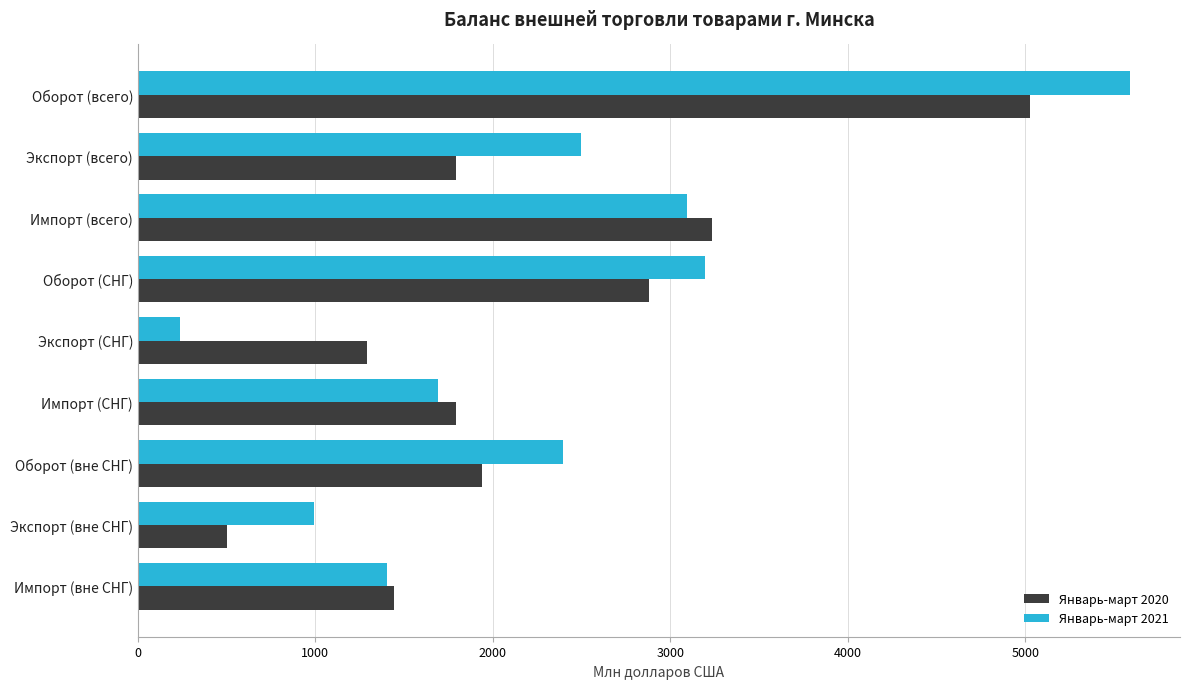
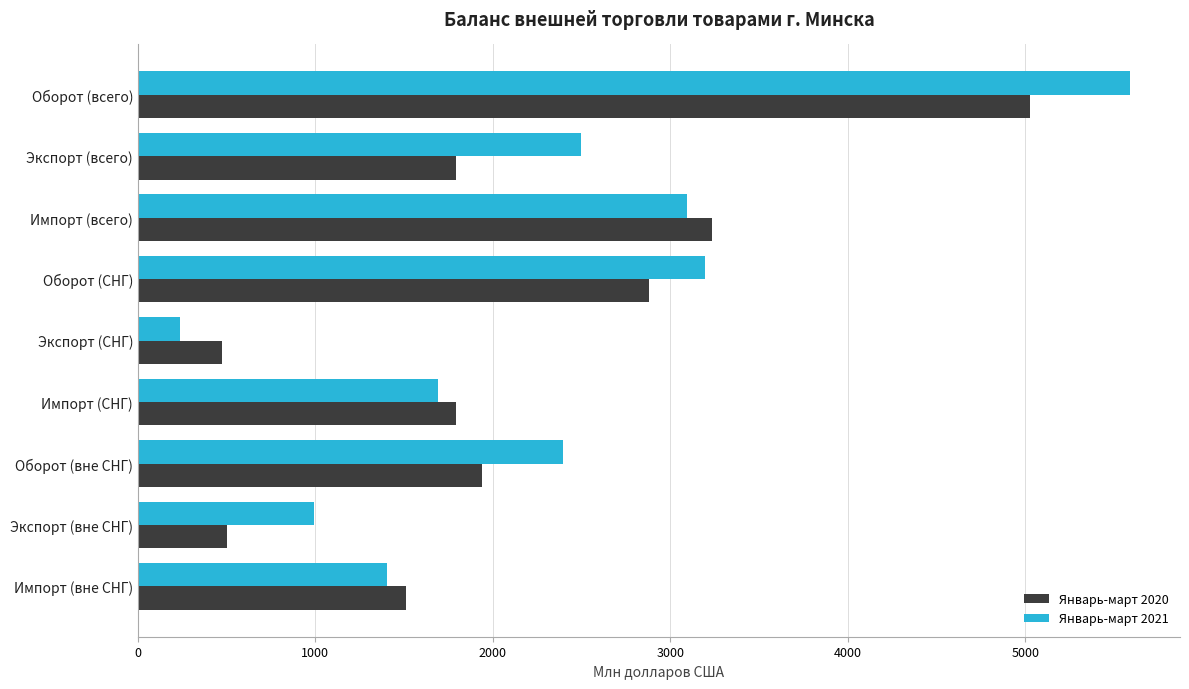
Январь-март 2020, Экспорт (СНГ): 1290 -> 470
Январь-март 2020, Импорт (вне СНГ): 1440 -> 1510
